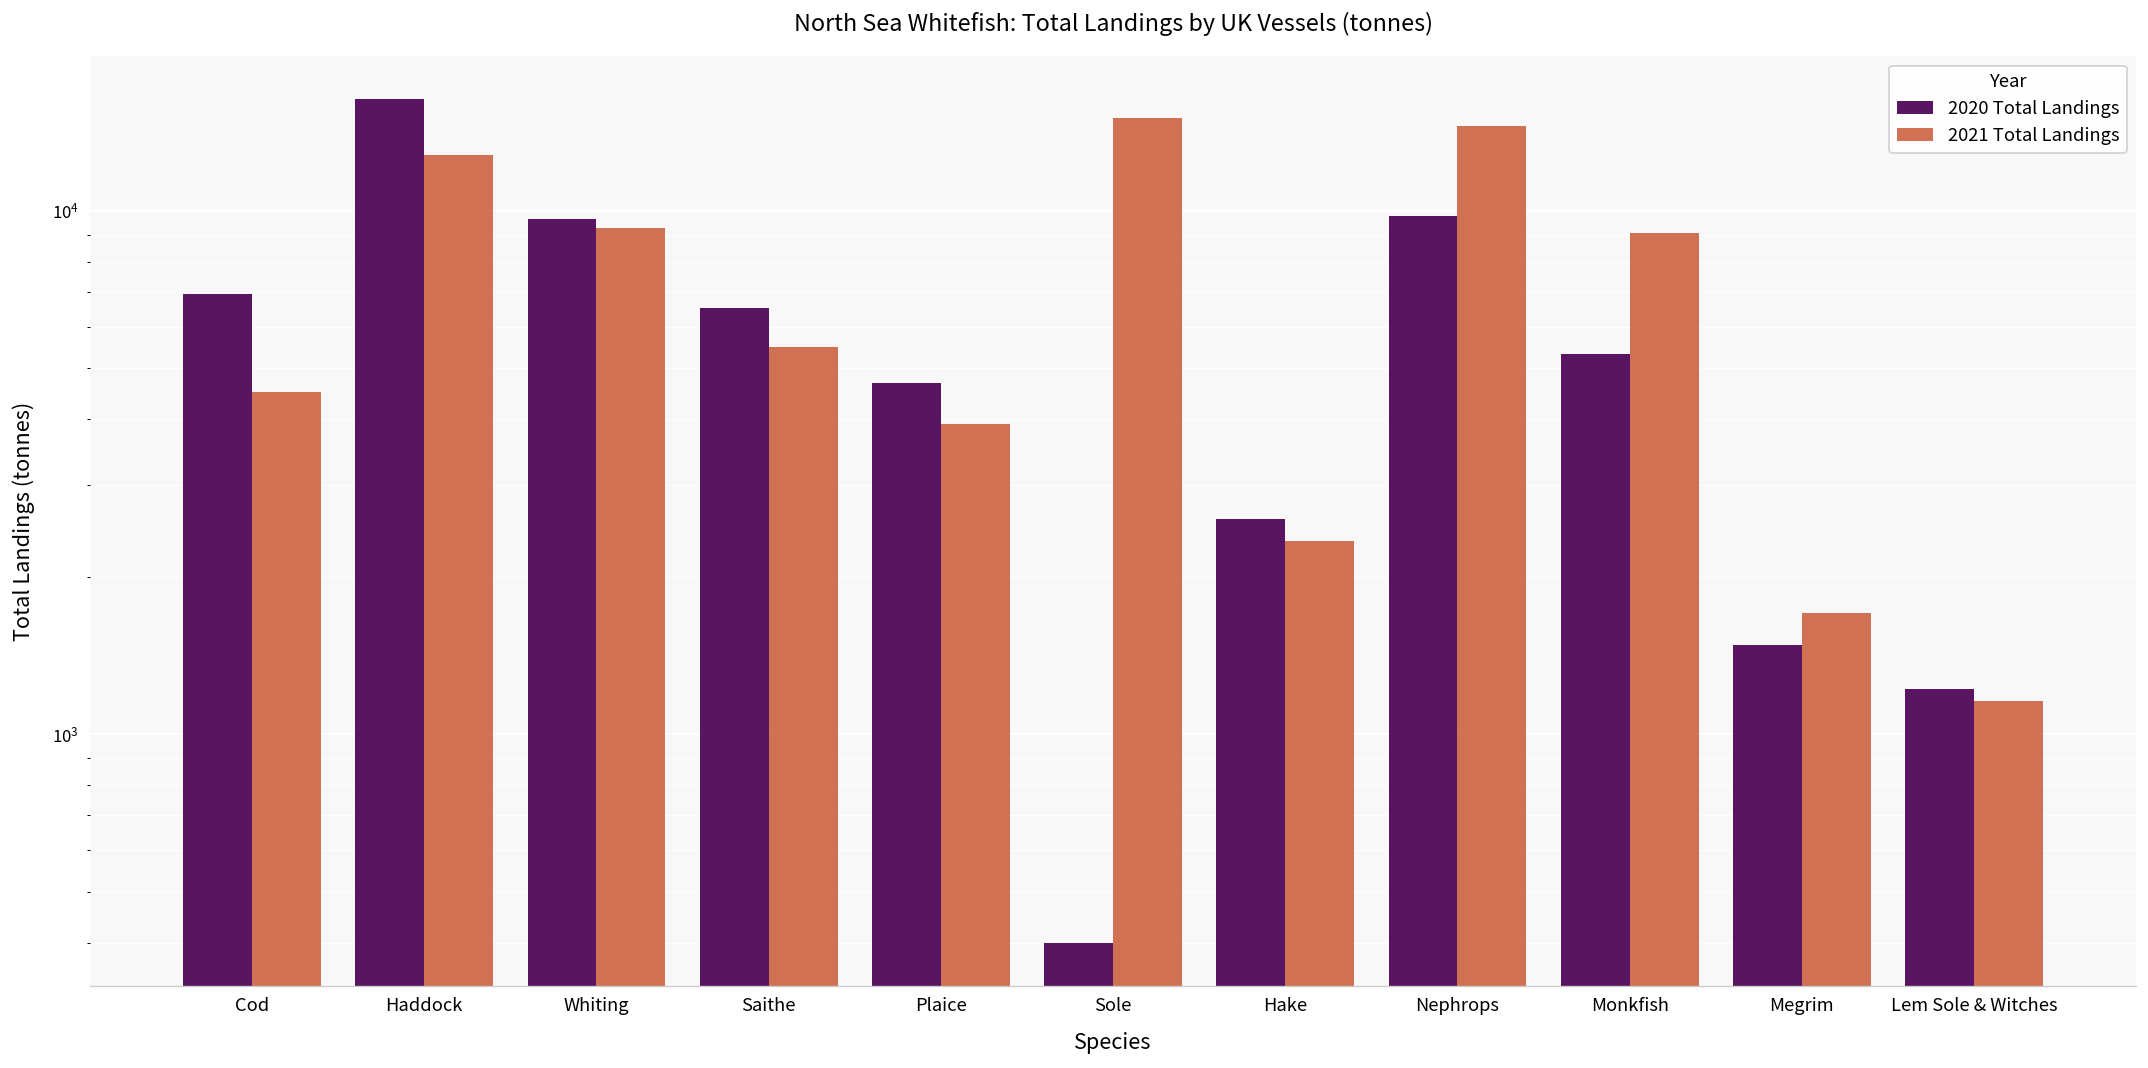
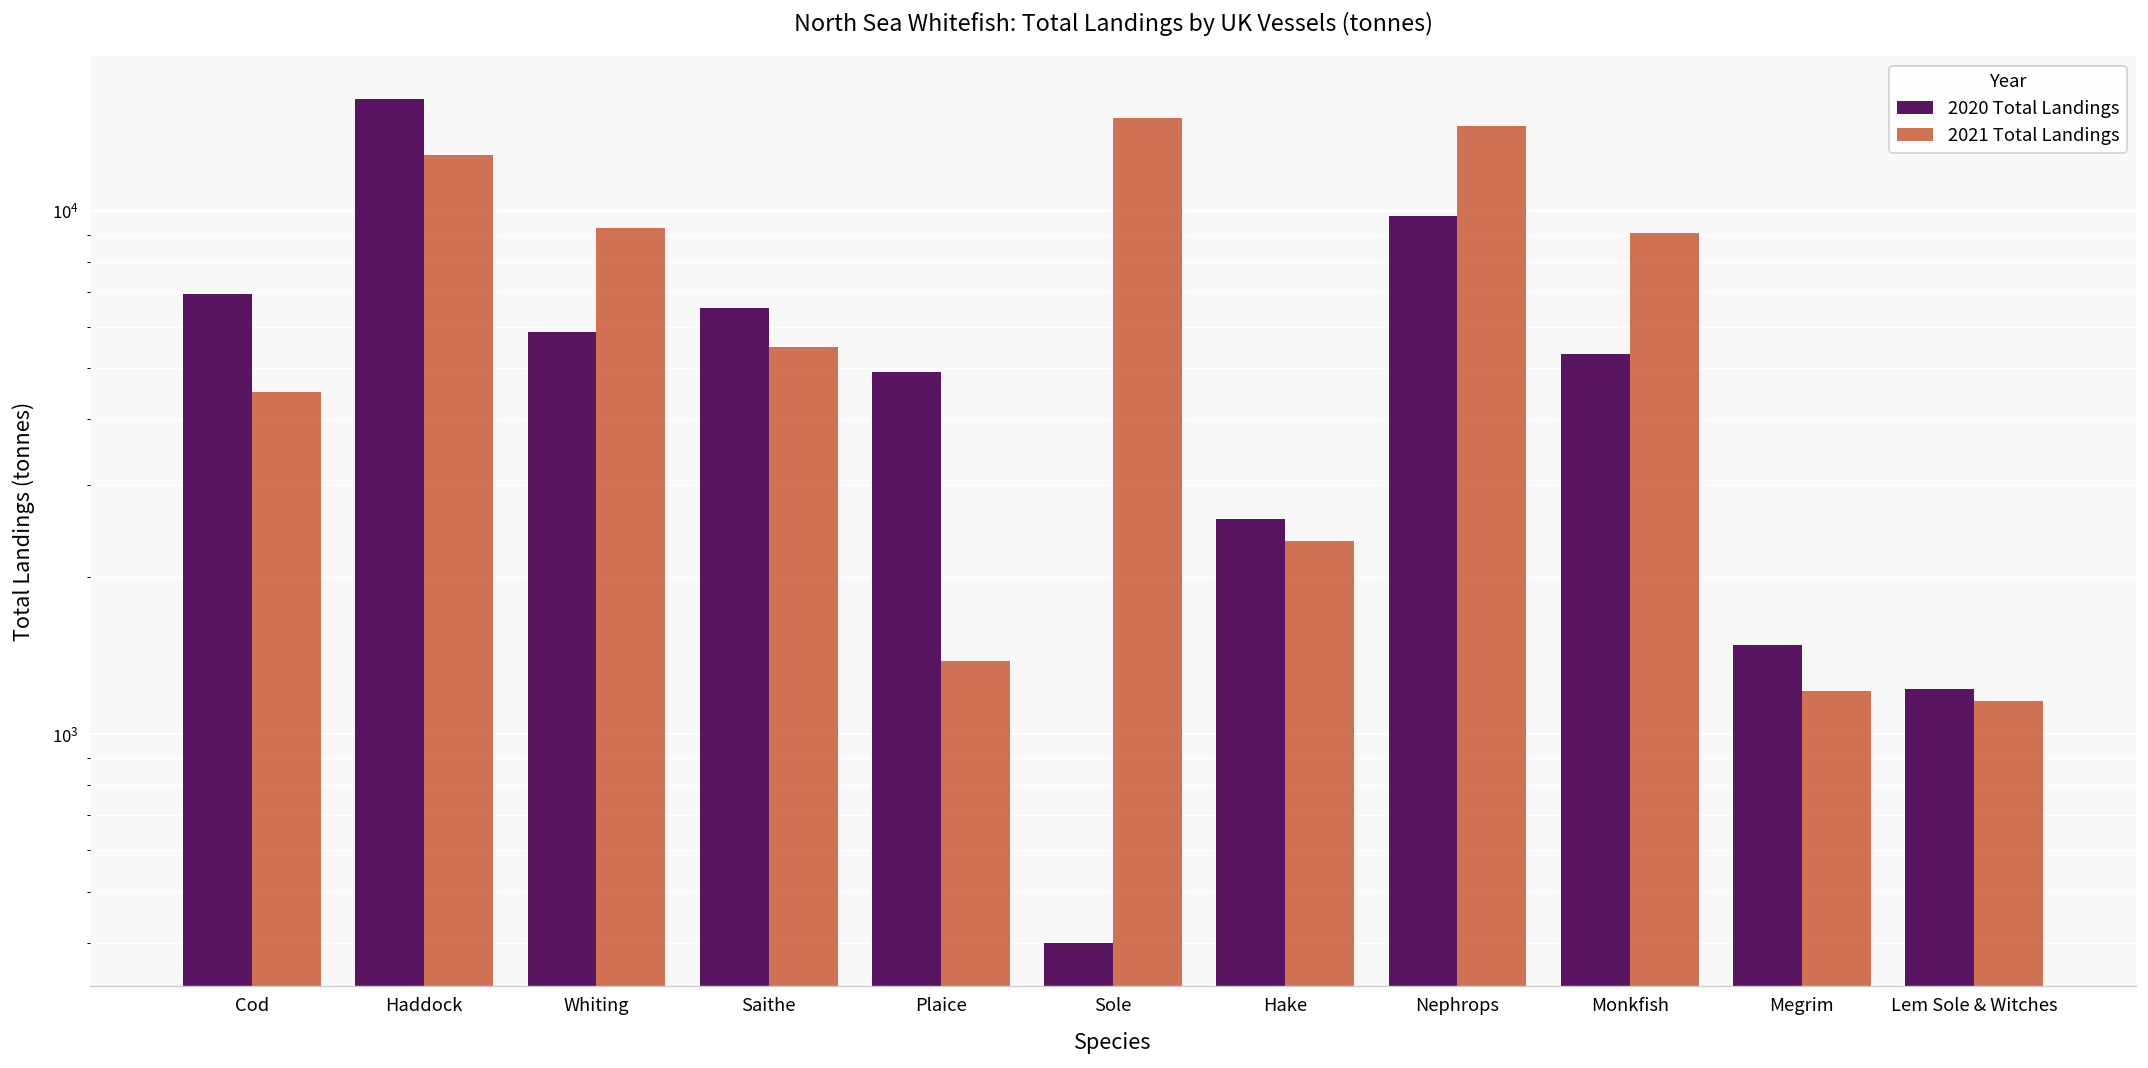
2020 Total Landings, Whiting: 9600 -> 5900
2020 Total Landings, Plaice: 4700 -> 4900
2021 Total Landings, Plaice: 3900 -> 1380
2021 Total Landings, Megrim: 1710 -> 1210
